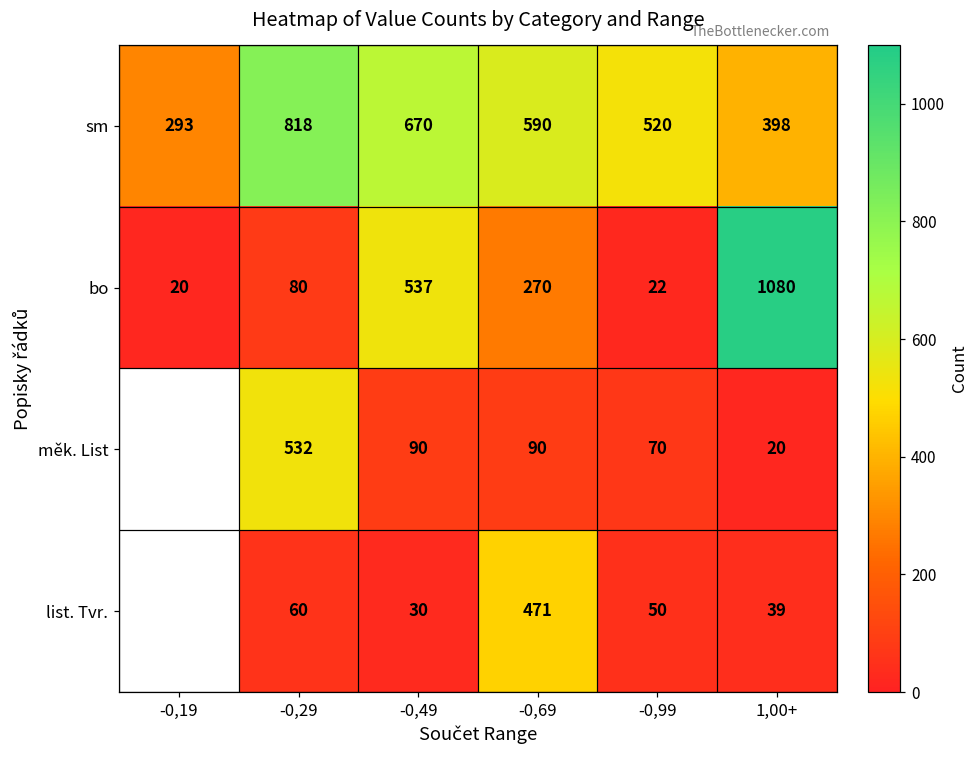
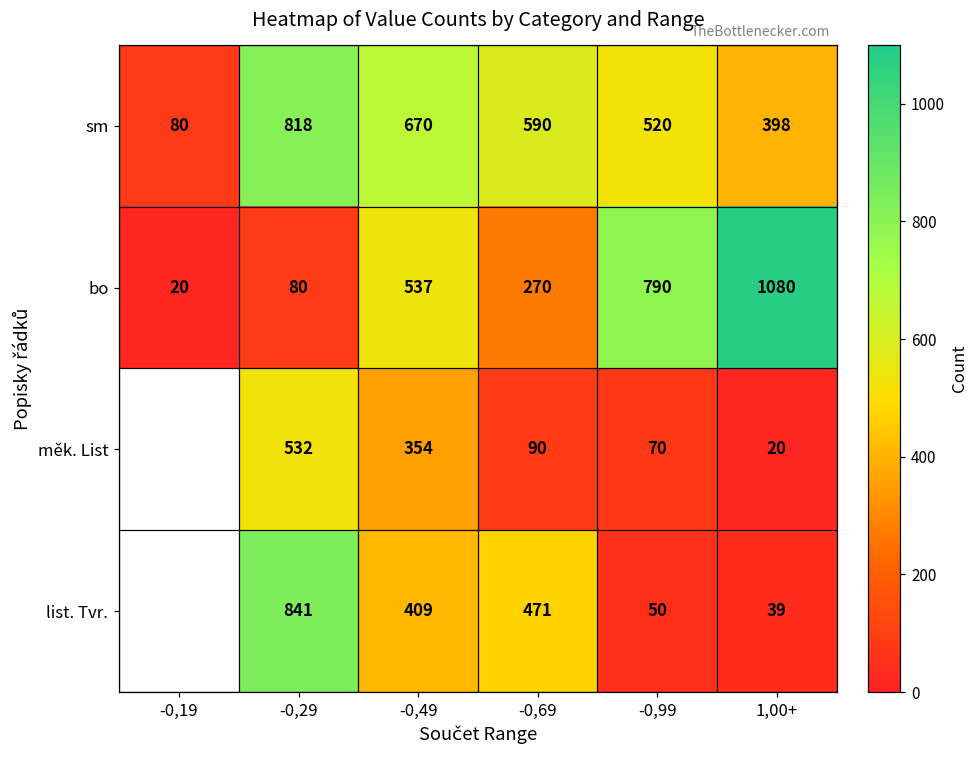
sm, -0,19: 293 -> 80
bo, -0,99: 22 -> 790
měk. List, -0,49: 90 -> 354
list. Tvr., -0,29: 60 -> 841
list. Tvr., -0,49: 30 -> 409
